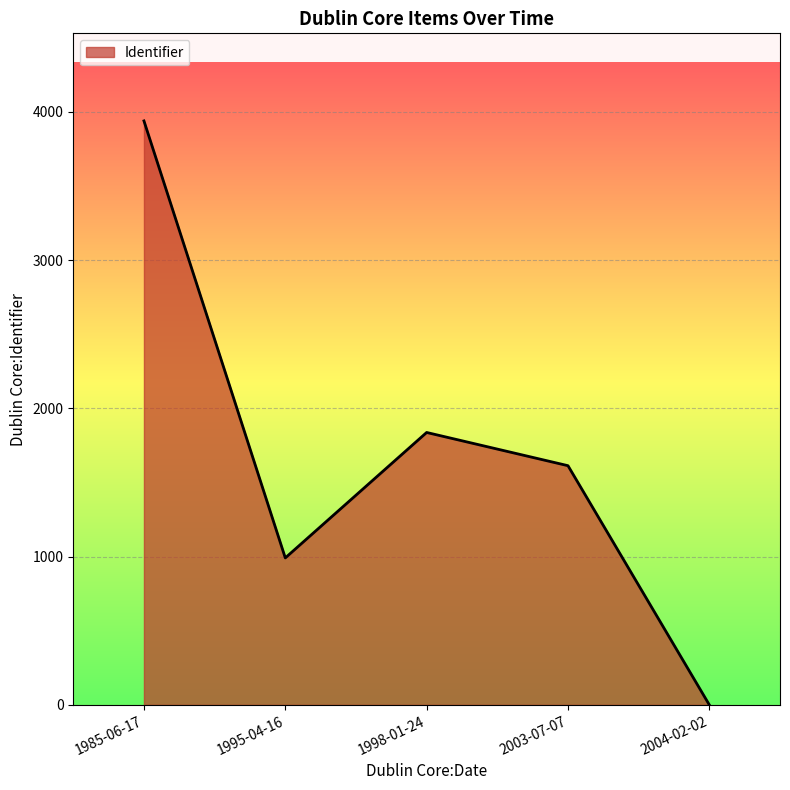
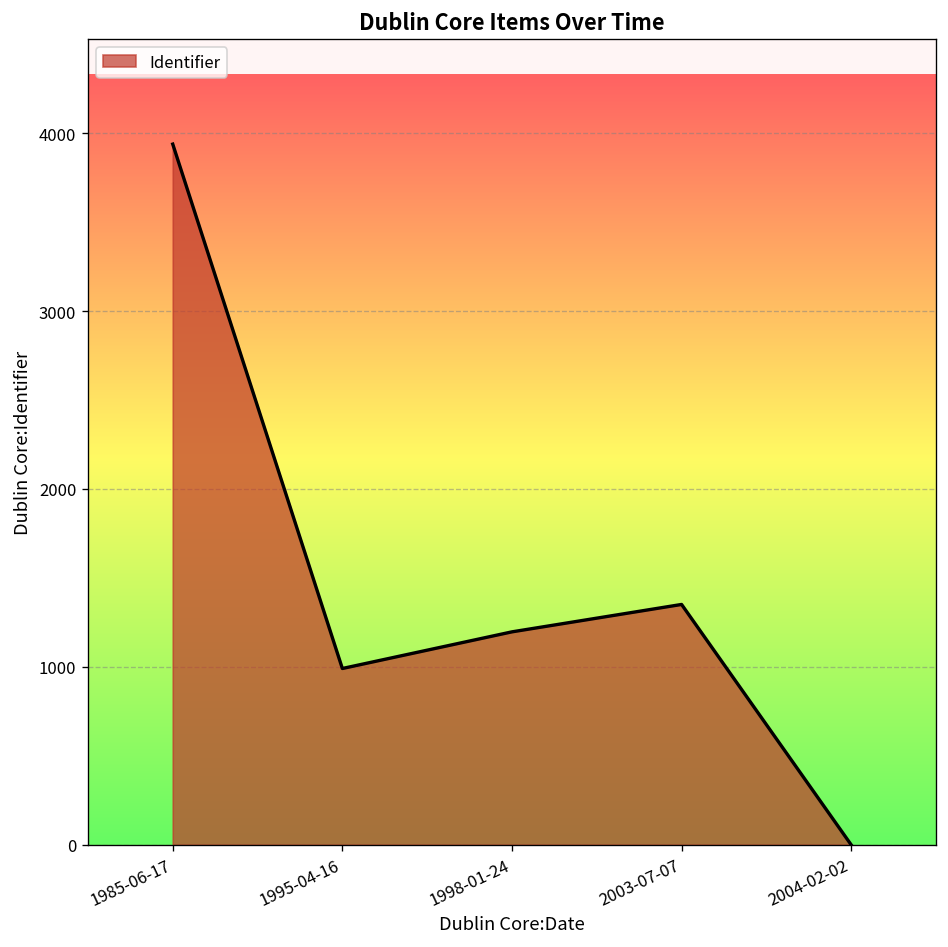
1998-01-24: 1840 -> 1200
2003-07-07: 1610 -> 1350
